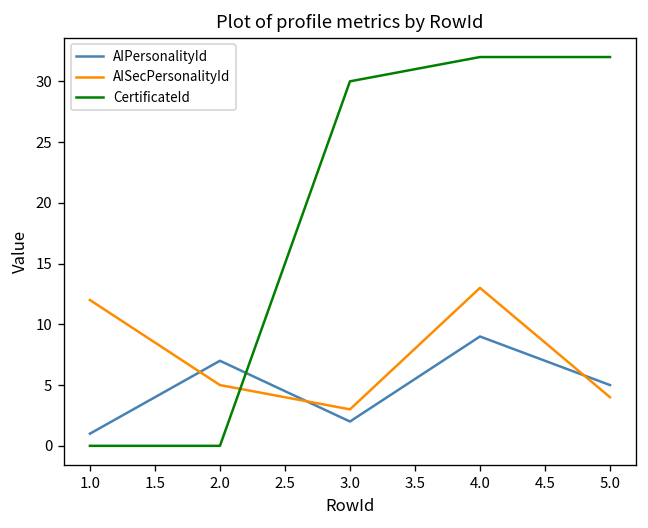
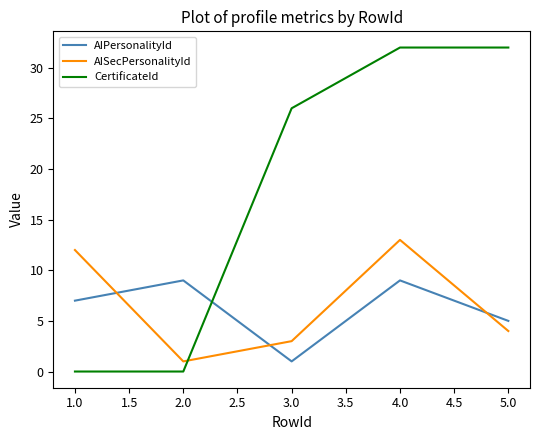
AIPersonalityId, 1.0: 1 -> 7
AIPersonalityId, 2.0: 7 -> 9
AISecPersonalityId, 2.0: 5 -> 1
AIPersonalityId, 3.0: 2 -> 1
CertificateId, 3.0: 30 -> 26
